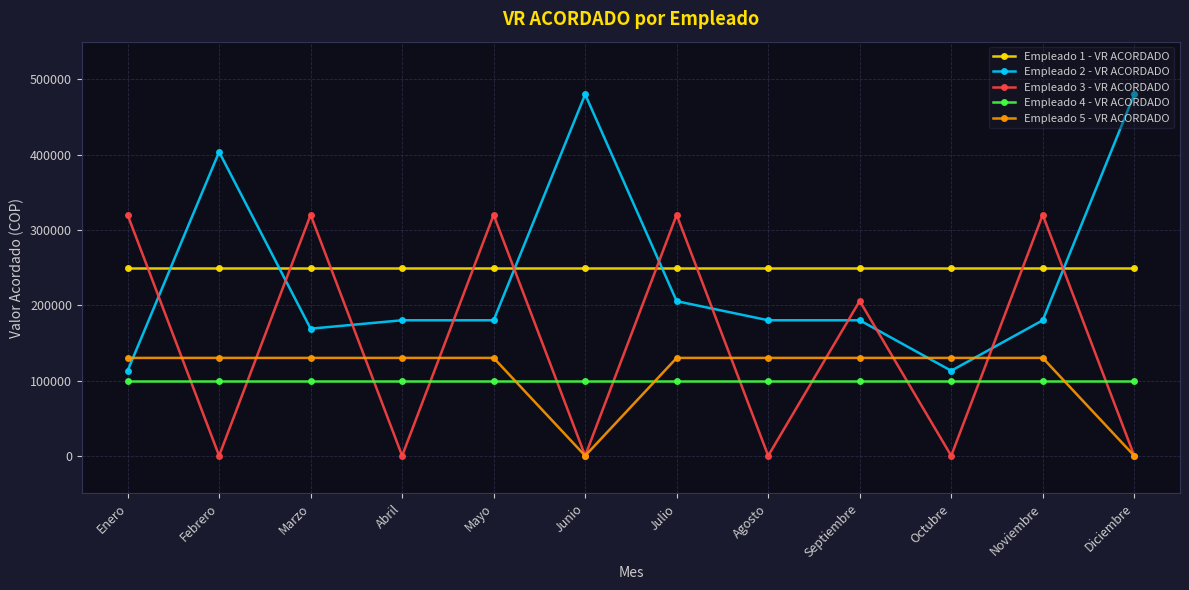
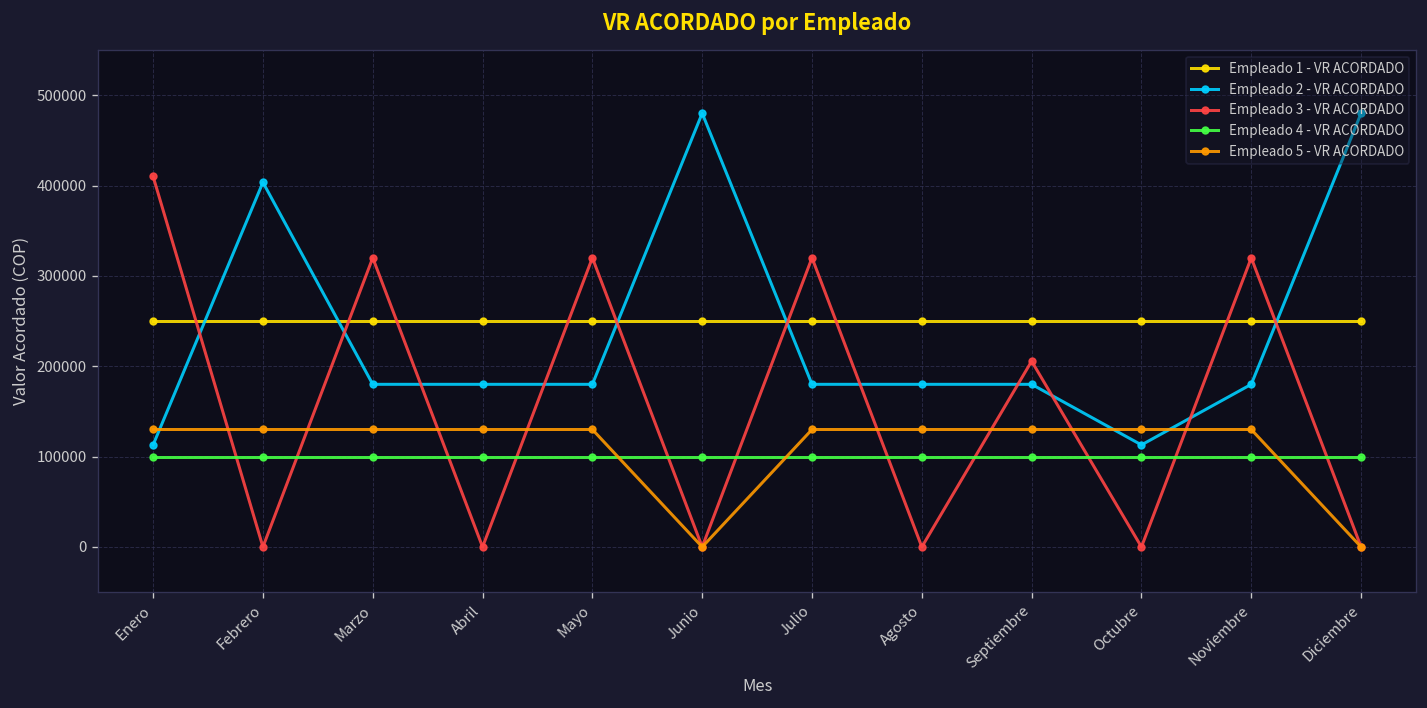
Empleado 3 - VR ACORDADO, Enero: 320000 -> 410000
Empleado 2 - VR ACORDADO, Marzo: 170000 -> 180000
Empleado 2 - VR ACORDADO, Julio: 210000 -> 180000
